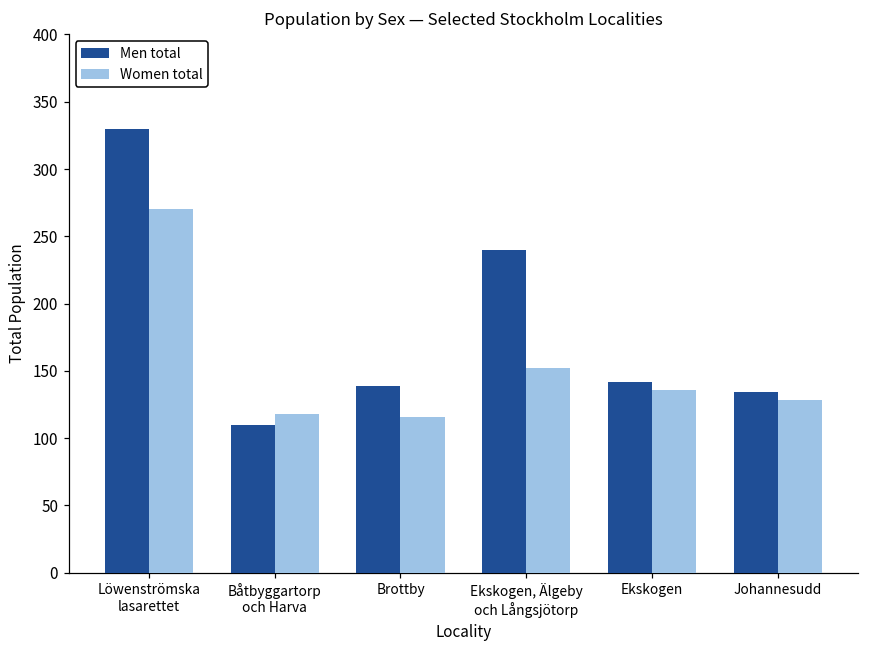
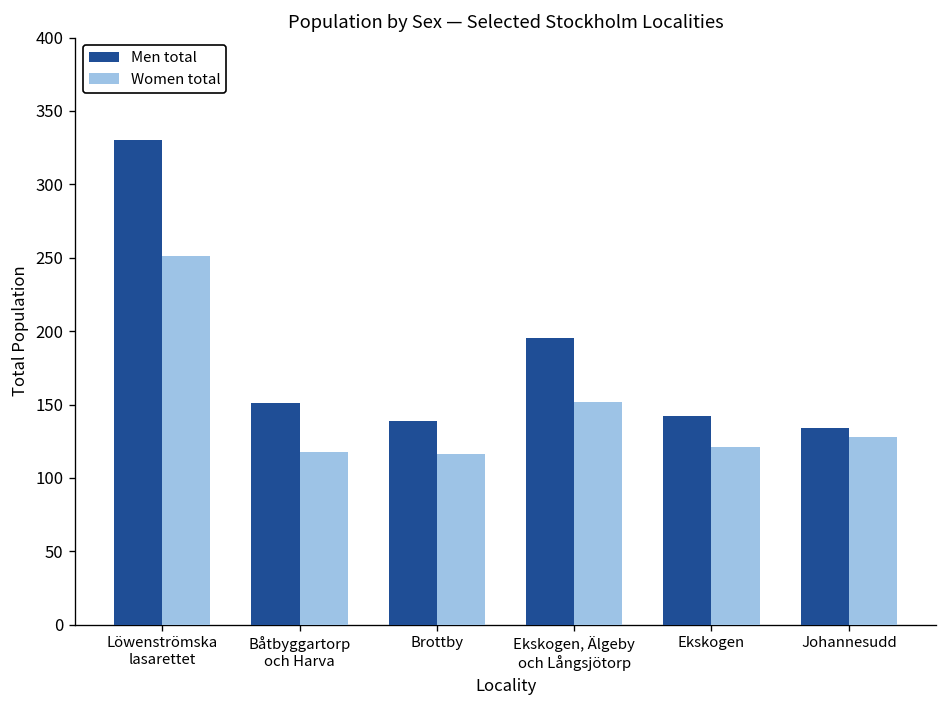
Women total, Löwenströmska lasarettet: 270 -> 251
Men total, Båtbyggartorp och Harva: 110 -> 151
Men total, Ekskogen, Älgeby och Långsjötorp: 240 -> 195
Women total, Ekskogen: 136 -> 121
